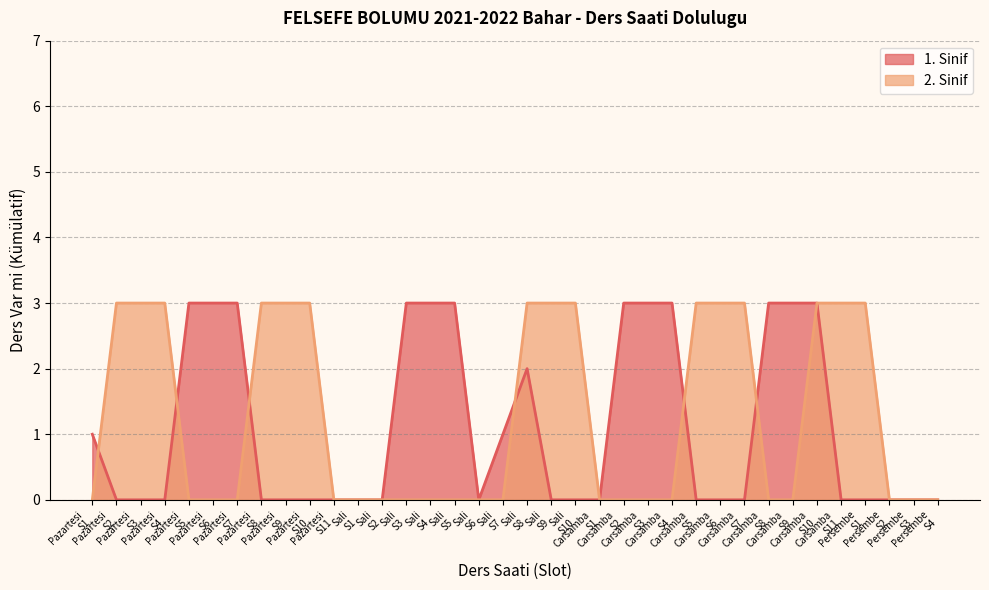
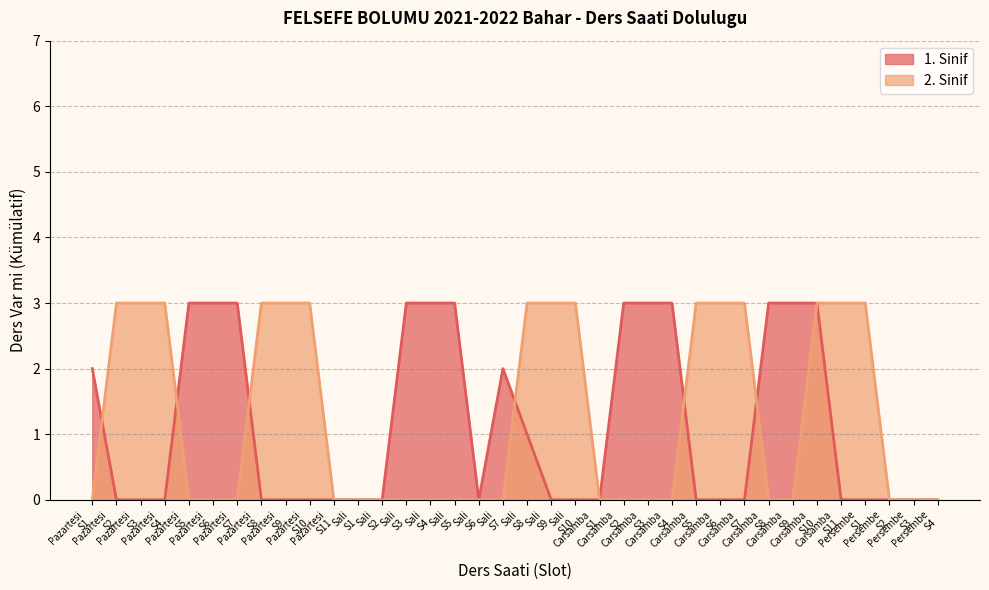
1. Sinif, Pazartesi S1: 1 -> 2
1. Sinif, Sali S7: 1 -> 2
1. Sinif, Sali S8: 2 -> 1
